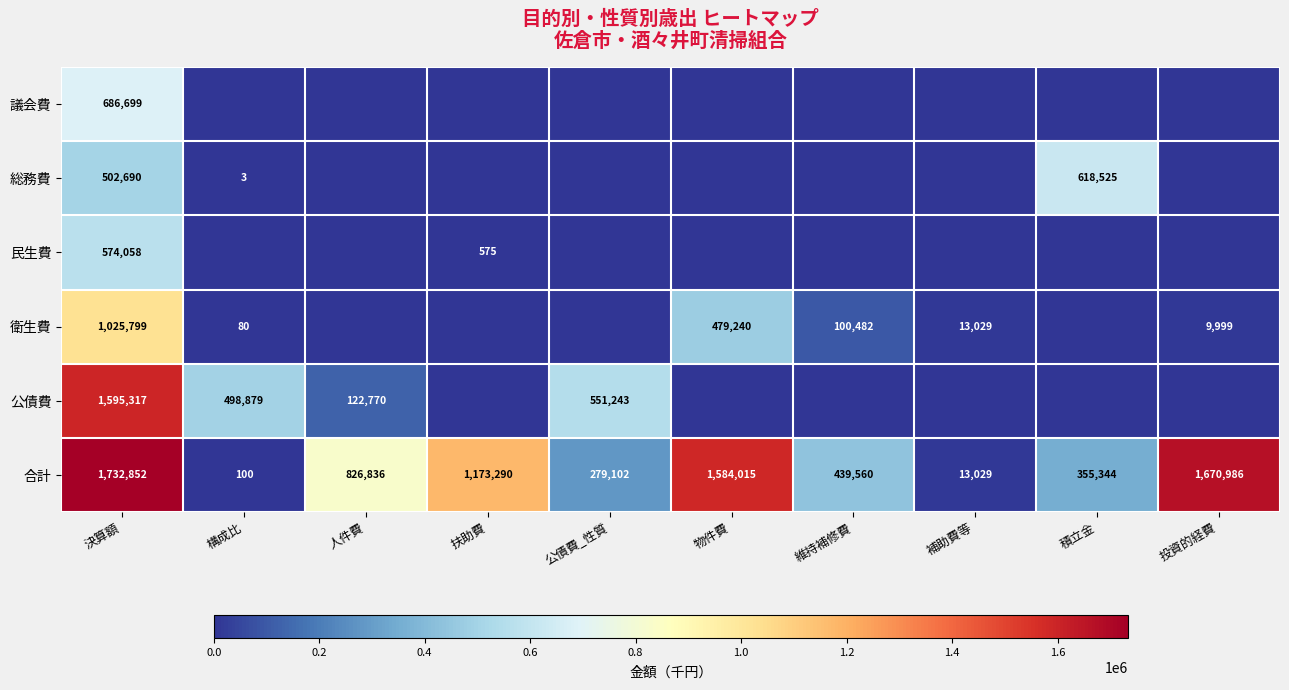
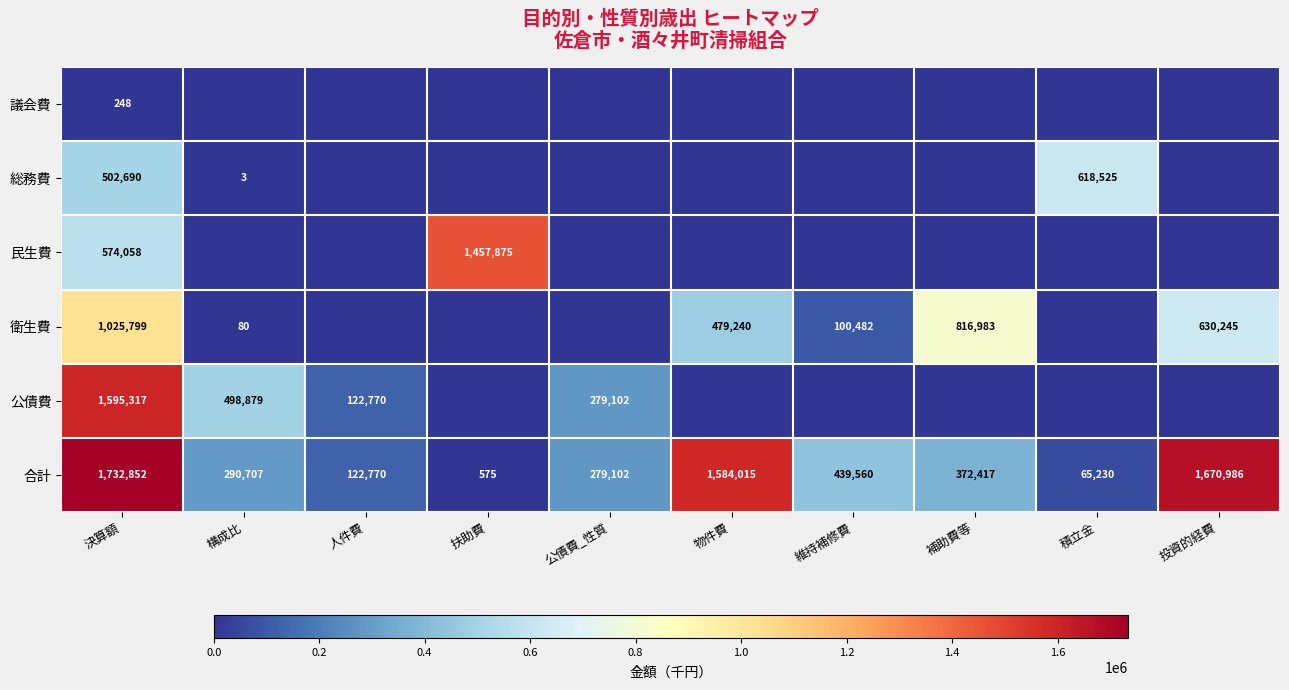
議会費, 決算額: 686,699 -> 248
民生費, 扶助費: 575 -> 1,457,875
衛生費, 補助費等: 13,029 -> 816,983
衛生費, 投資的経費: 9,999 -> 630,245
公債費, 公債費_性質: 551,243 -> 279,102
合計, 構成比: 100 -> 290,707
合計, 人件費: 826,836 -> 122,770
合計, 扶助費: 1,173,290 -> 575
合計, 補助費等: 13,029 -> 372,417
合計, 積立金: 355,344 -> 65,230
